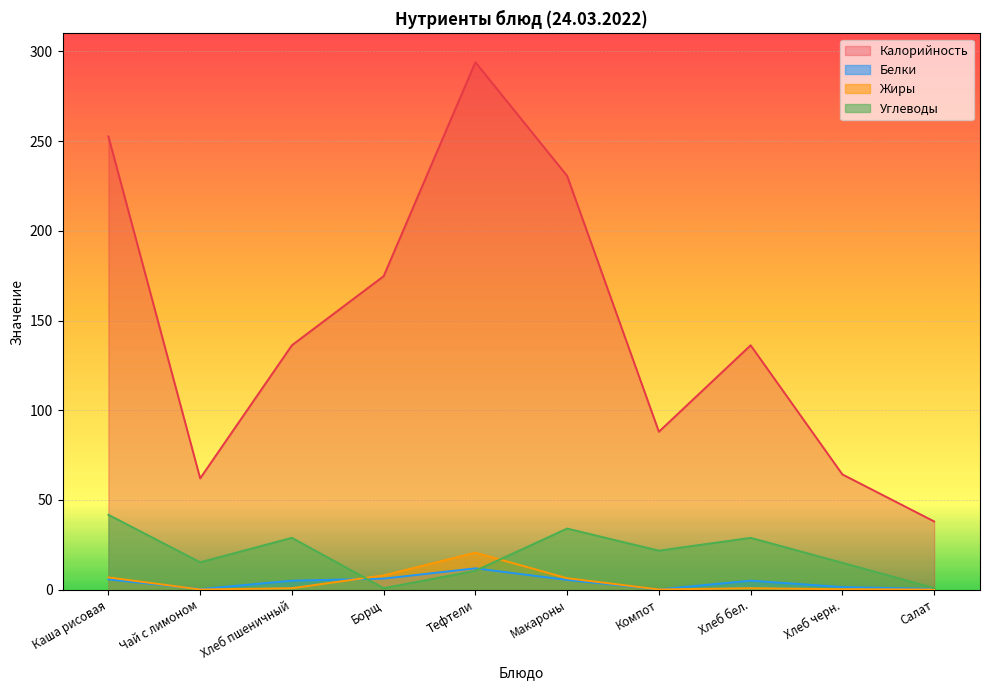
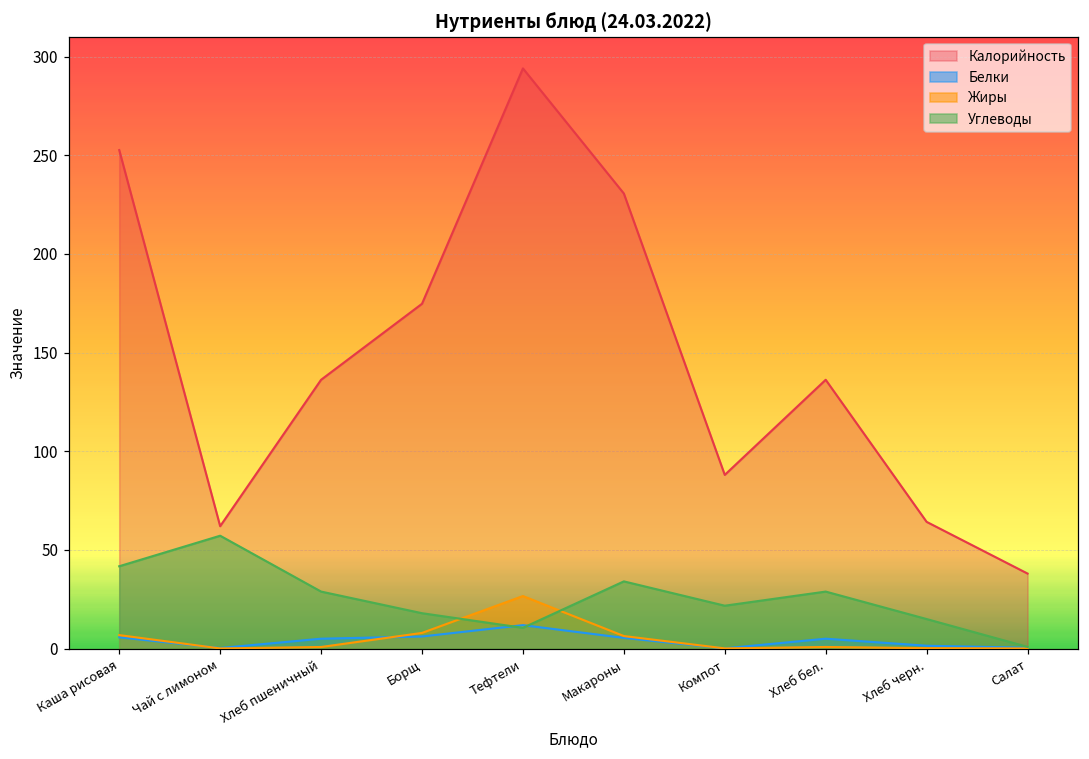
Углеводы, Чай с лимоном: 15 -> 57
Углеводы, Борщ: 1 -> 18
Жиры, Тефтели: 21 -> 27
